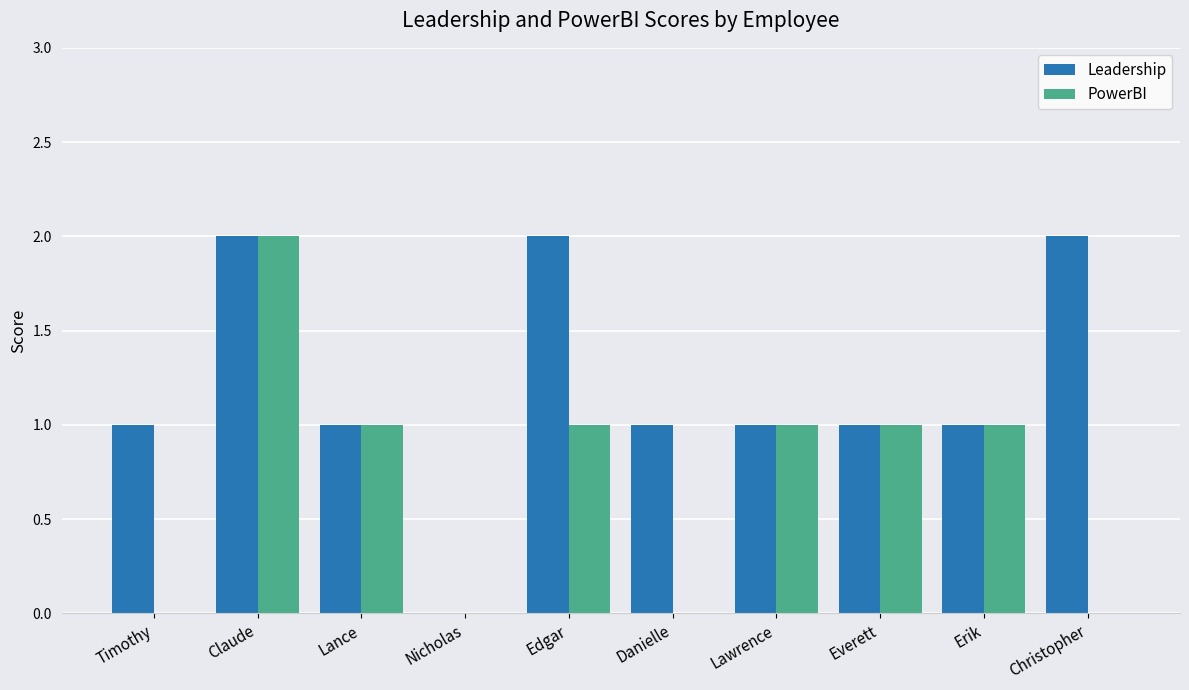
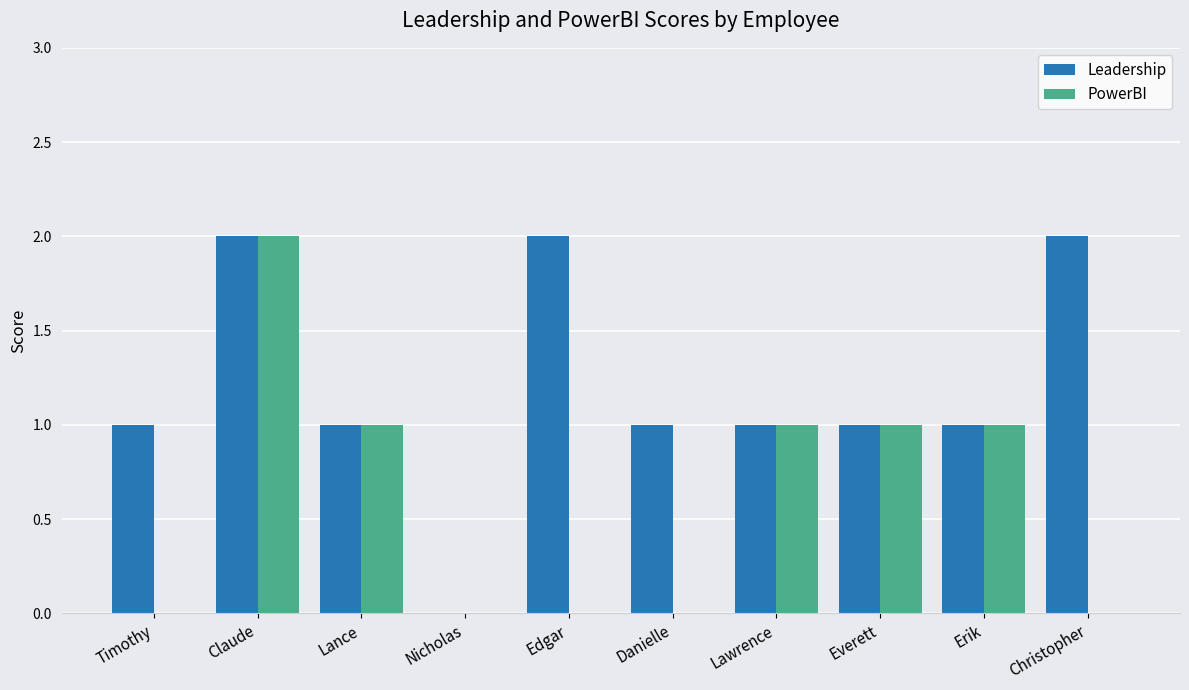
PowerBI, Edgar: 1 -> 0
